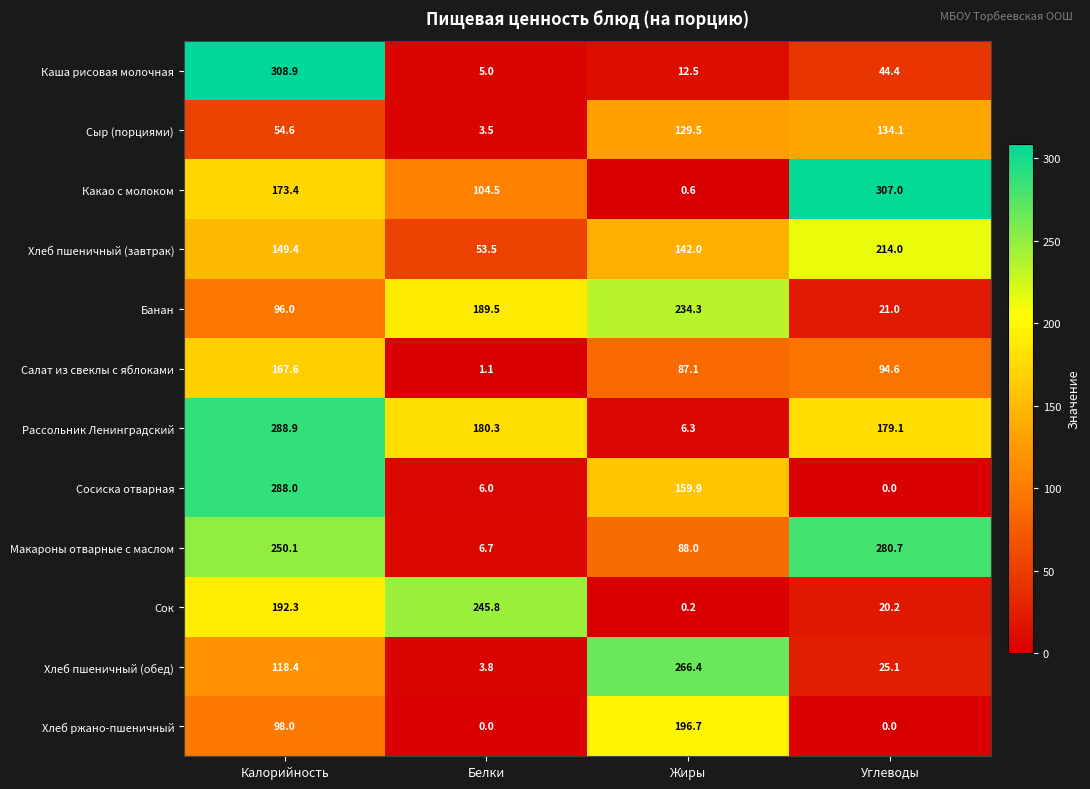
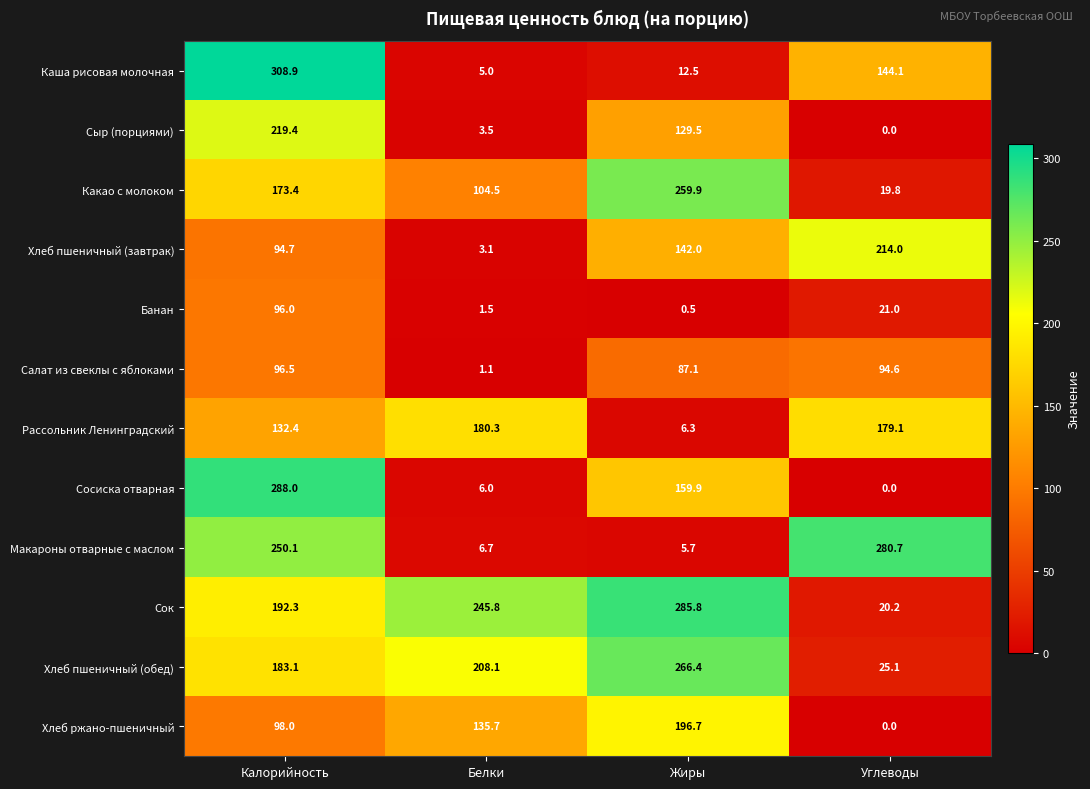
Каша рисовая молочная, Углеводы: 44.4 -> 144.1
Сыр (порциями), Калорийность: 54.6 -> 219.4
Сыр (порциями), Углеводы: 134.1 -> 0.0
Какао с молоком, Жиры: 0.6 -> 259.9
Какао с молоком, Углеводы: 307.0 -> 19.8
Хлеб пшеничный (завтрак), Калорийность: 149.4 -> 94.7
Хлеб пшеничный (завтрак), Белки: 53.5 -> 3.1
Банан, Белки: 189.5 -> 1.5
Банан, Жиры: 234.3 -> 0.5
Салат из свеклы с яблоками, Калорийность: 167.6 -> 96.5
Рассольник Ленинградский, Калорийность: 288.9 -> 132.4
Макароны отварные с маслом, Жиры: 88.0 -> 5.7
Сок, Жиры: 0.2 -> 285.8
Хлеб пшеничный (обед), Калорийность: 118.4 -> 183.1
Хлеб пшеничный (обед), Белки: 3.8 -> 208.1
Хлеб ржано-пшеничный, Белки: 0.0 -> 135.7
